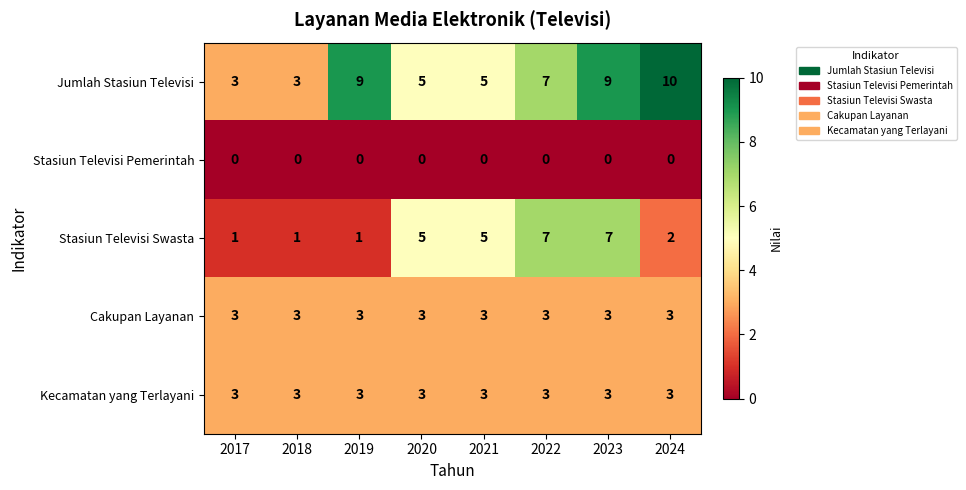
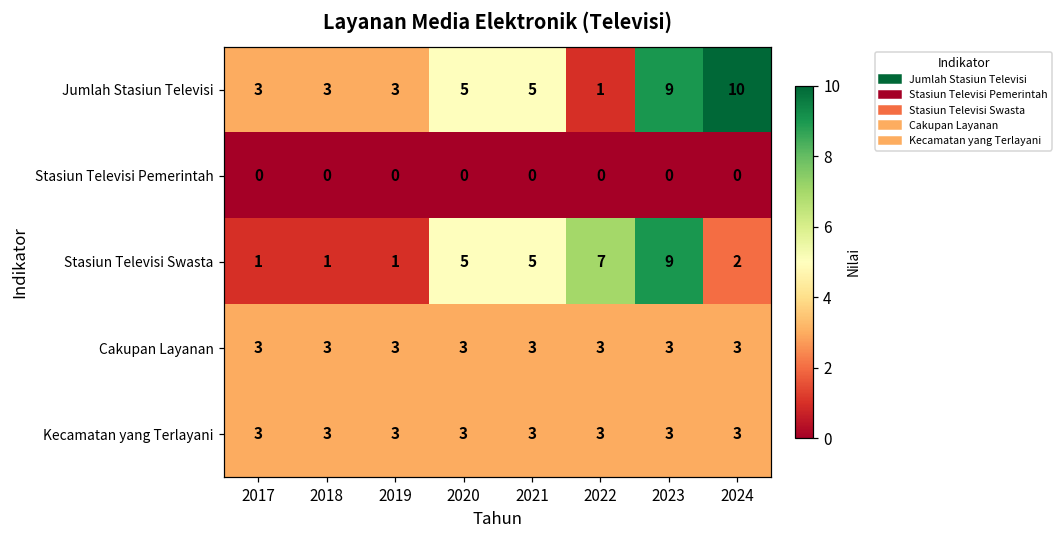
Jumlah Stasiun Televisi, 2019: 9 -> 3
Jumlah Stasiun Televisi, 2022: 7 -> 1
Stasiun Televisi Swasta, 2023: 7 -> 9
